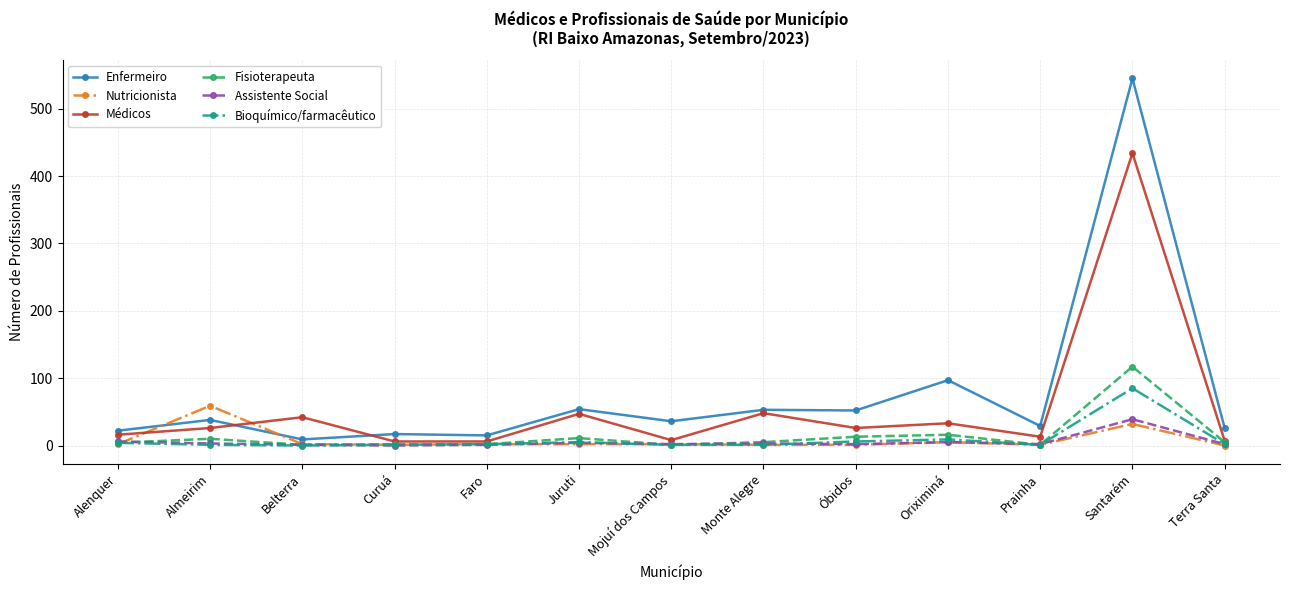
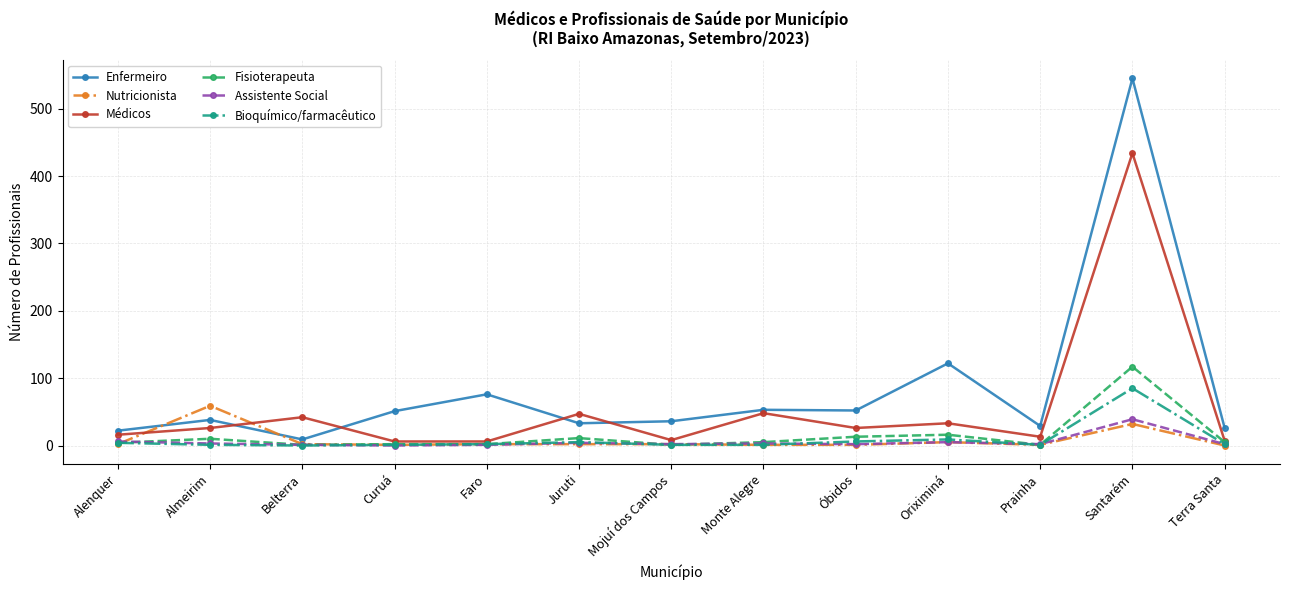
Enfermeiro, Curuá: 20 -> 50
Enfermeiro, Faro: 20 -> 80
Enfermeiro, Juruti: 50 -> 30
Enfermeiro, Oriximiná: 100 -> 120
